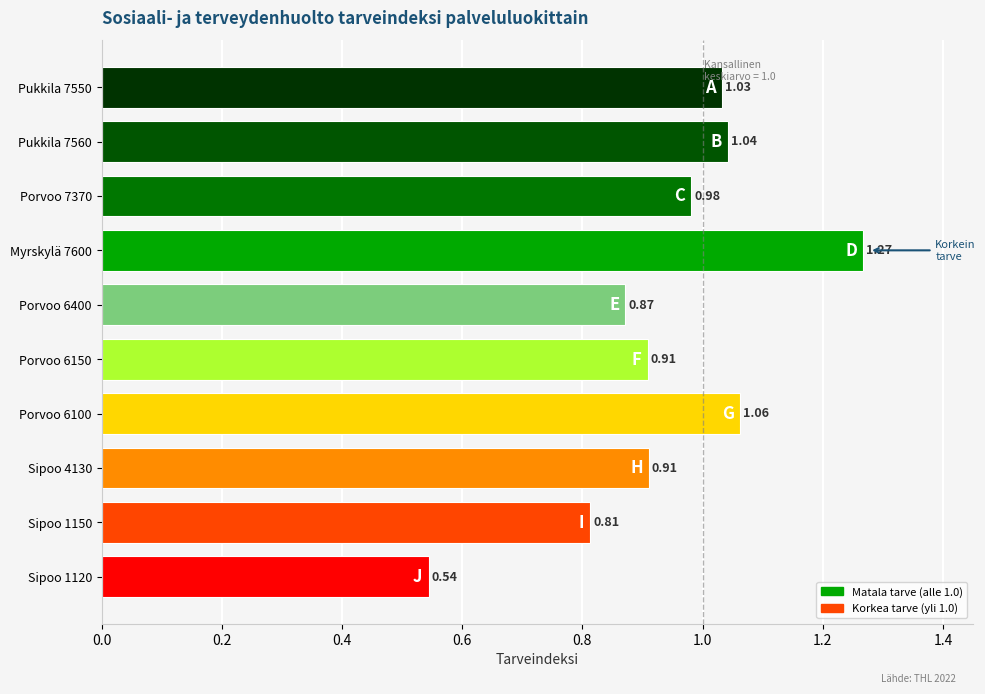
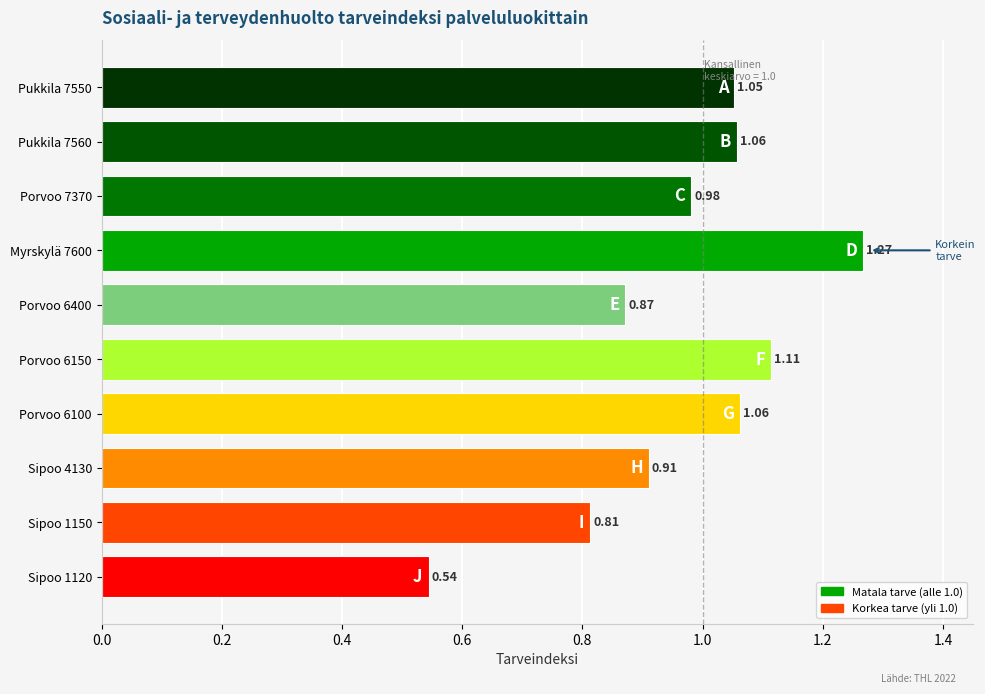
Pukkila 7550: 1.03 -> 1.05
Pukkila 7560: 1.04 -> 1.06
Porvoo 6150: 0.91 -> 1.11
